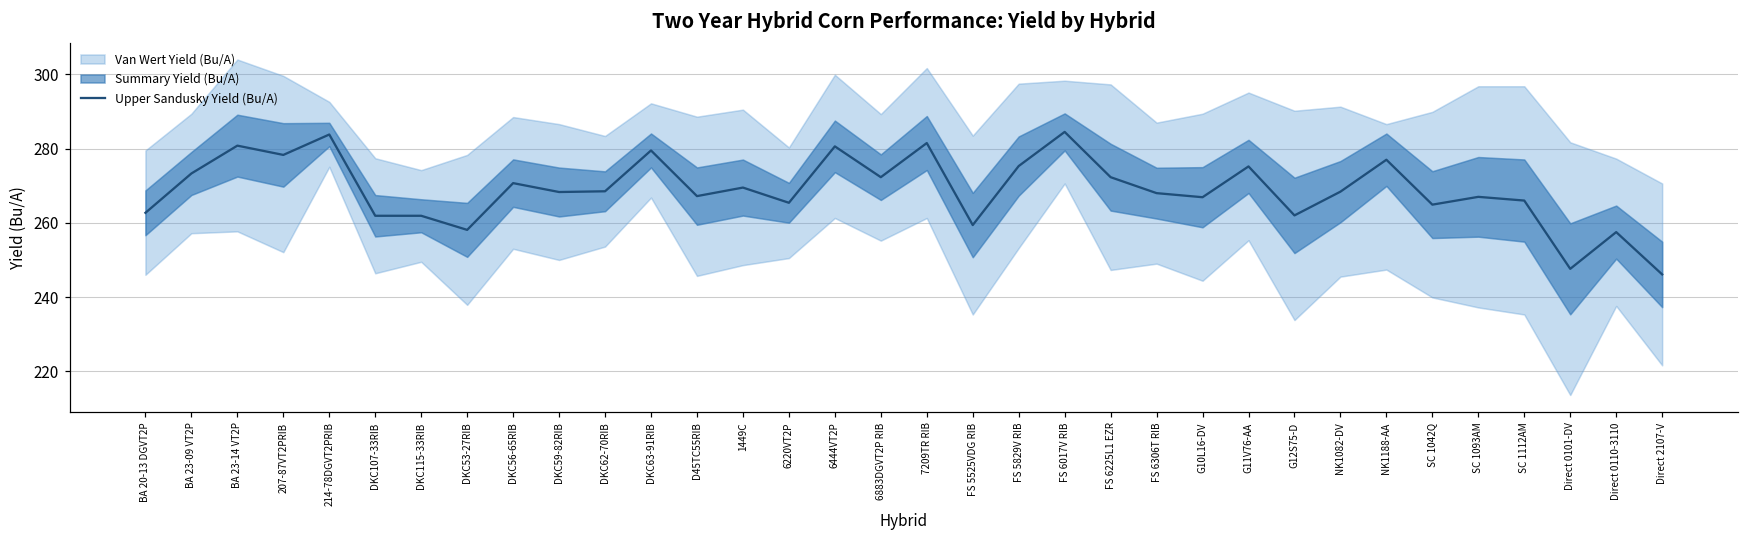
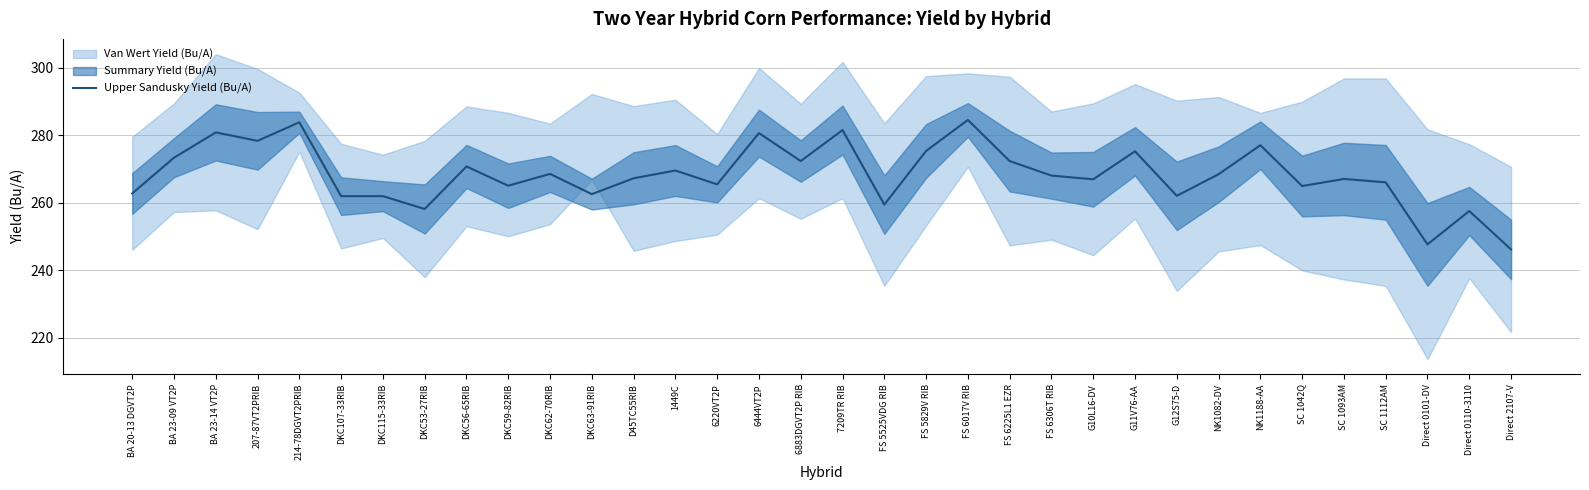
Upper Sandusky Yield (Bu/A), DKC59-82RIB: 268 -> 265
Upper Sandusky Yield (Bu/A), DKC63-91RIB: 280 -> 263
